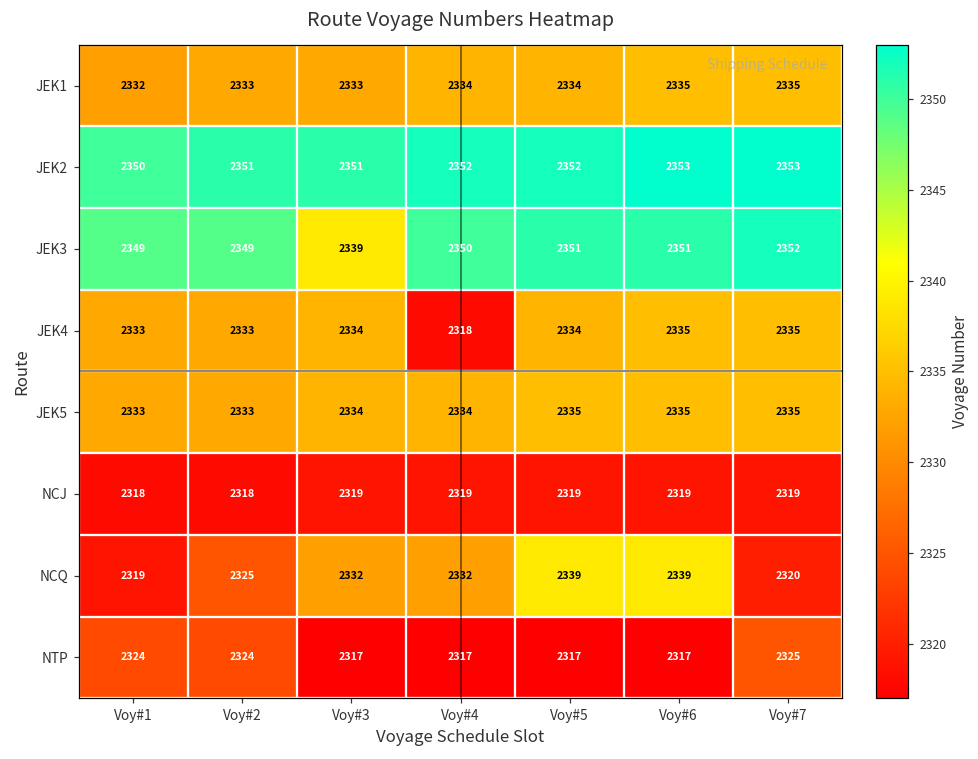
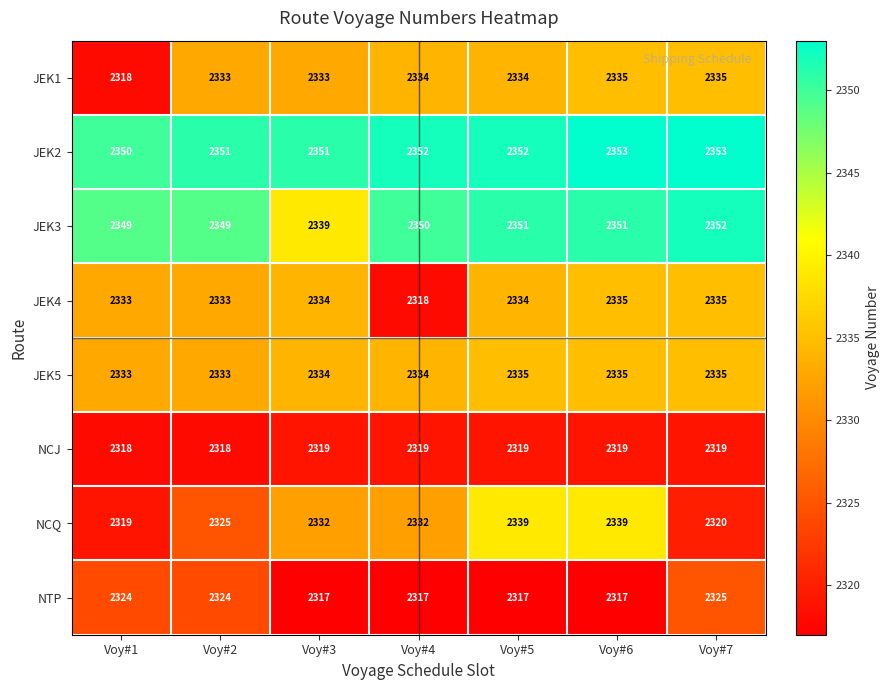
JEK1, Voy#1: 2332 -> 2318
